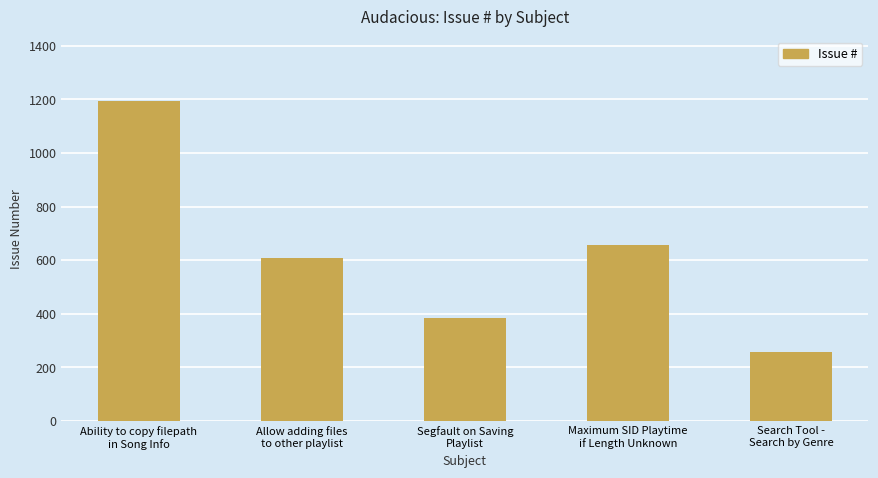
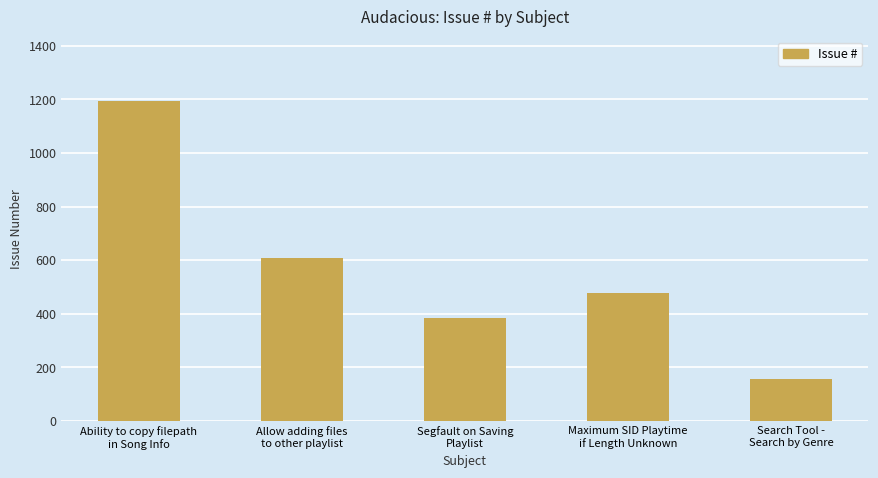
Maximum SID Playtime if Length Unknown: 660 -> 480
Search Tool - Search by Genre: 260 -> 160
